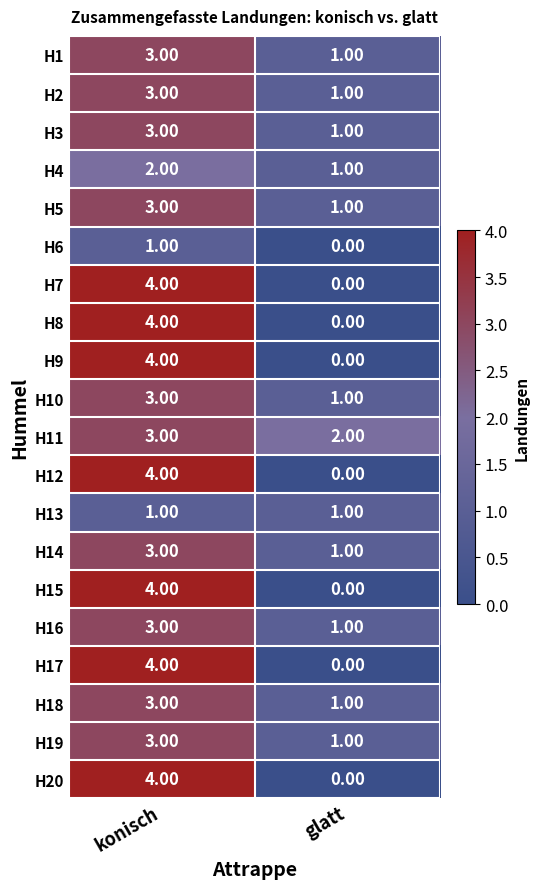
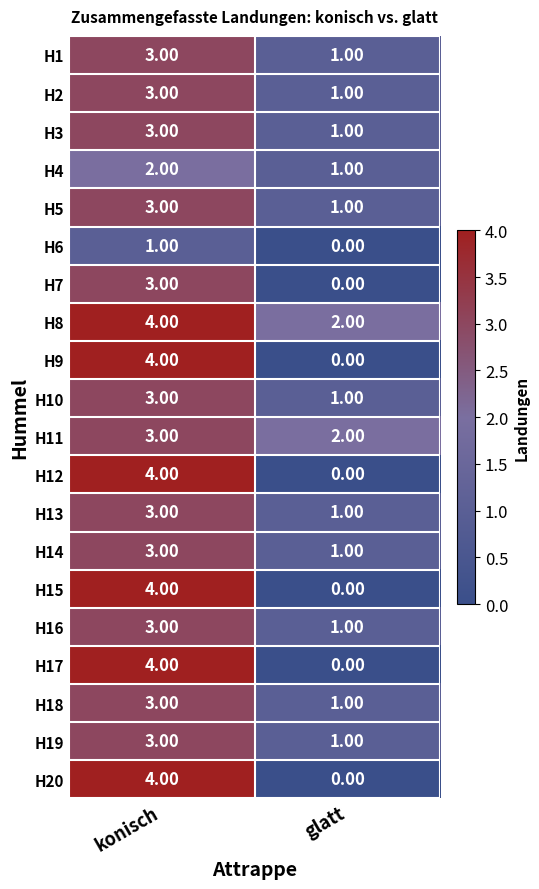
H7, konisch: 4.00 -> 3.00
H8, glatt: 0.00 -> 2.00
H13, konisch: 1.00 -> 3.00
